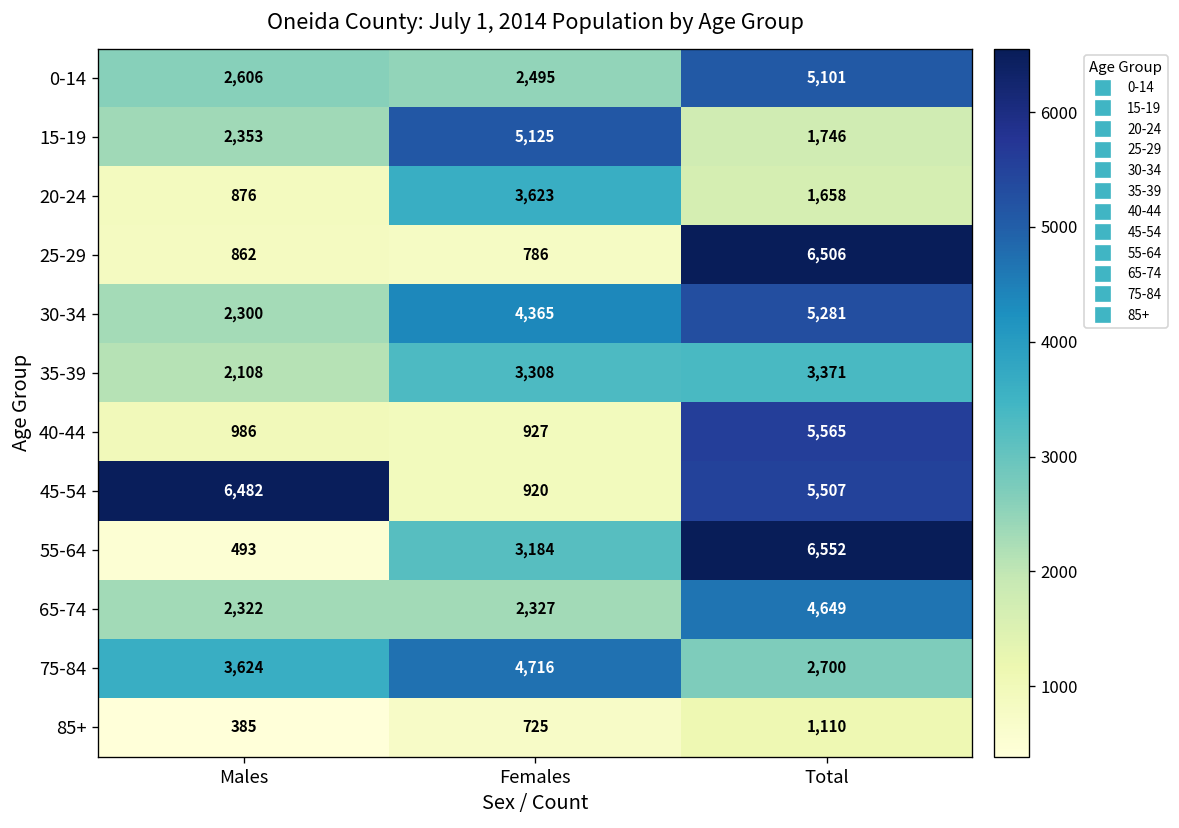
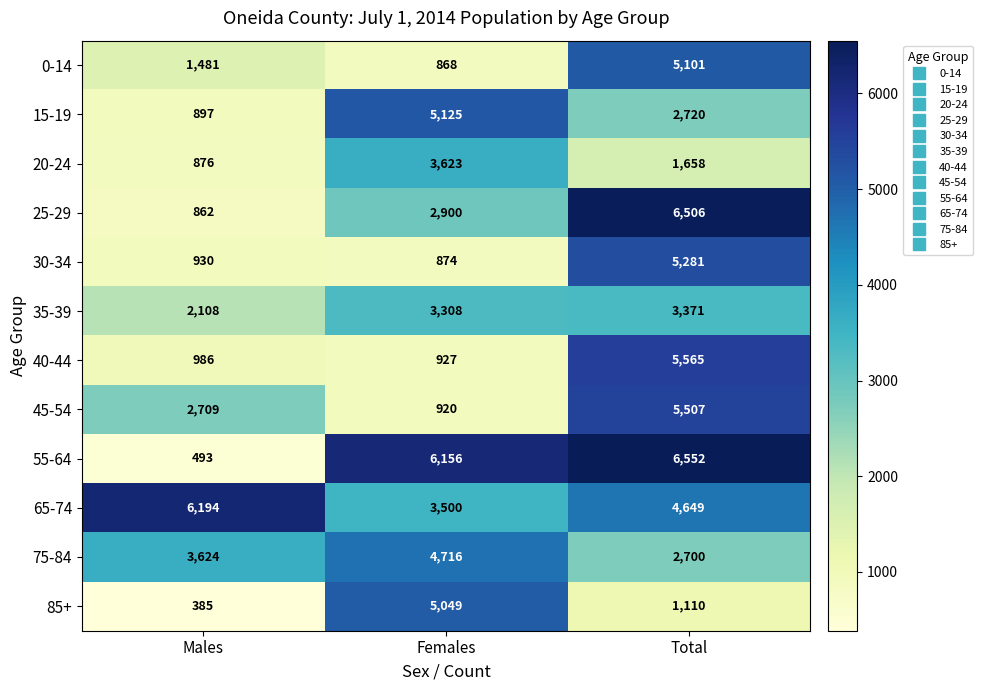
0-14, Males: 2,606 -> 1,481
0-14, Females: 2,495 -> 868
15-19, Males: 2,353 -> 897
15-19, Total: 1,746 -> 2,720
25-29, Females: 786 -> 2,900
30-34, Males: 2,300 -> 930
30-34, Females: 4,365 -> 874
45-54, Males: 6,482 -> 2,709
55-64, Females: 3,184 -> 6,156
65-74, Males: 2,322 -> 6,194
65-74, Females: 2,327 -> 3,500
85+, Females: 725 -> 5,049
